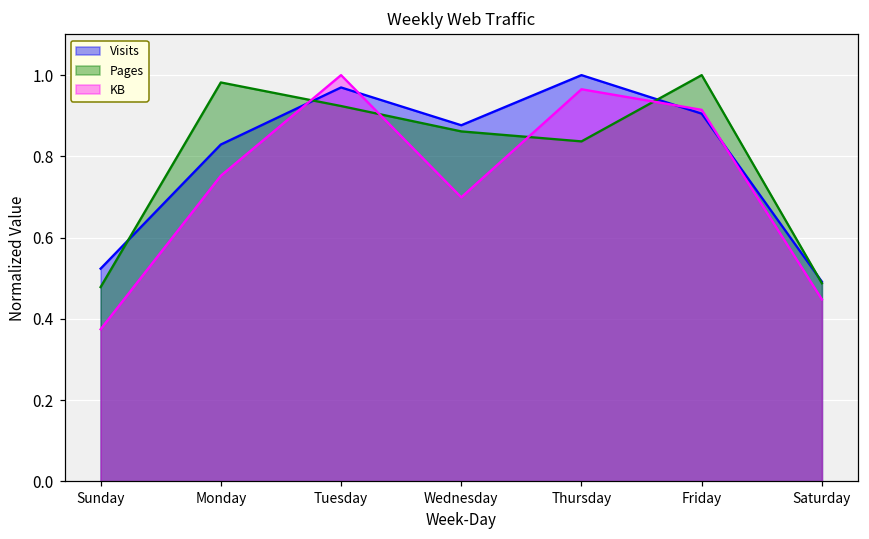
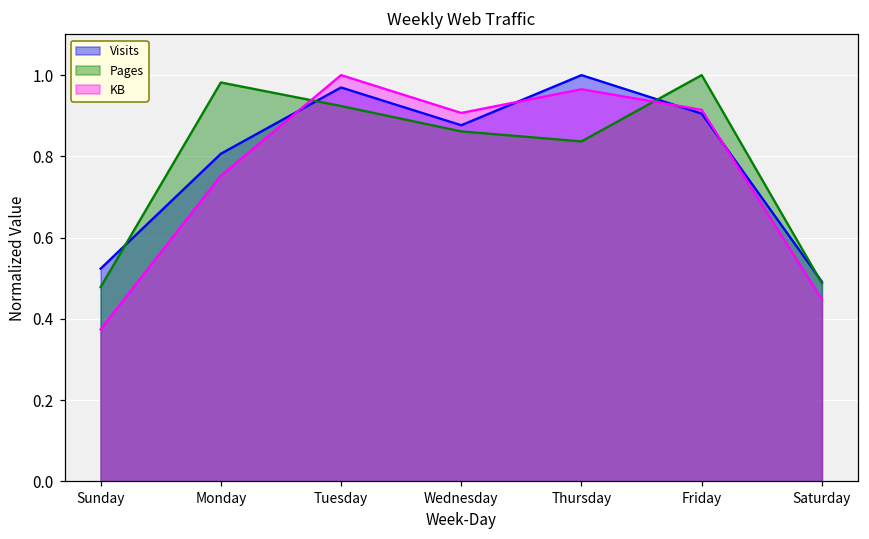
Visits, Monday: 0.83 -> 0.81
KB, Wednesday: 0.70 -> 0.91
